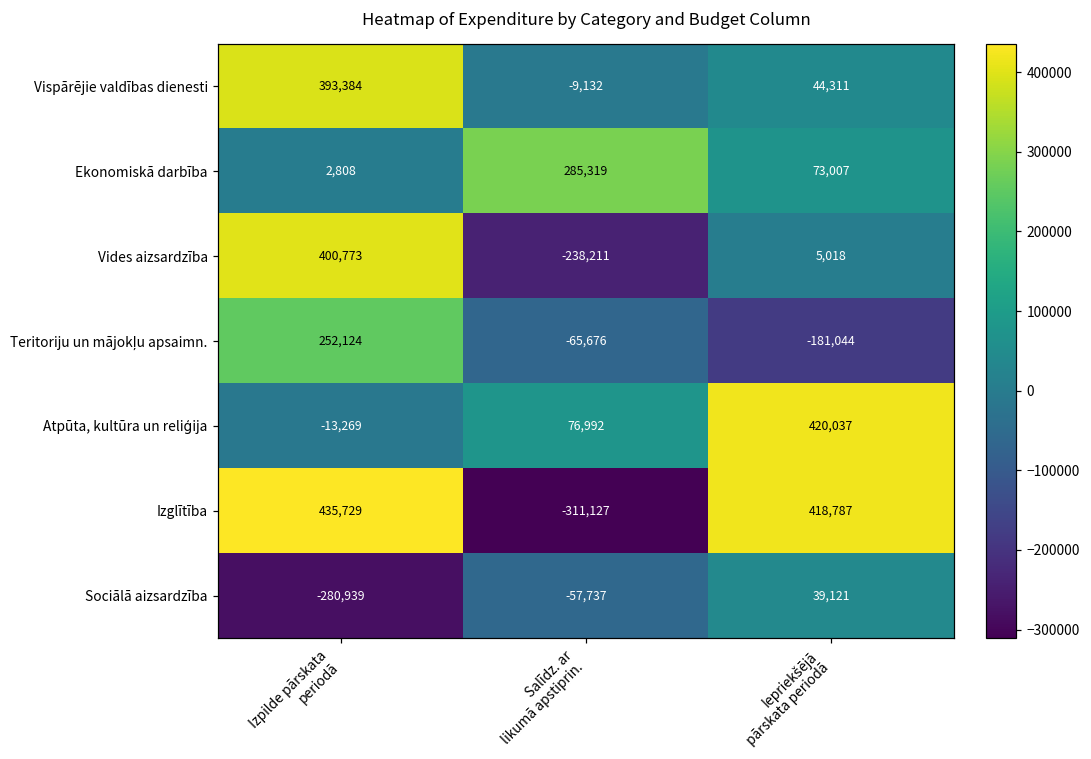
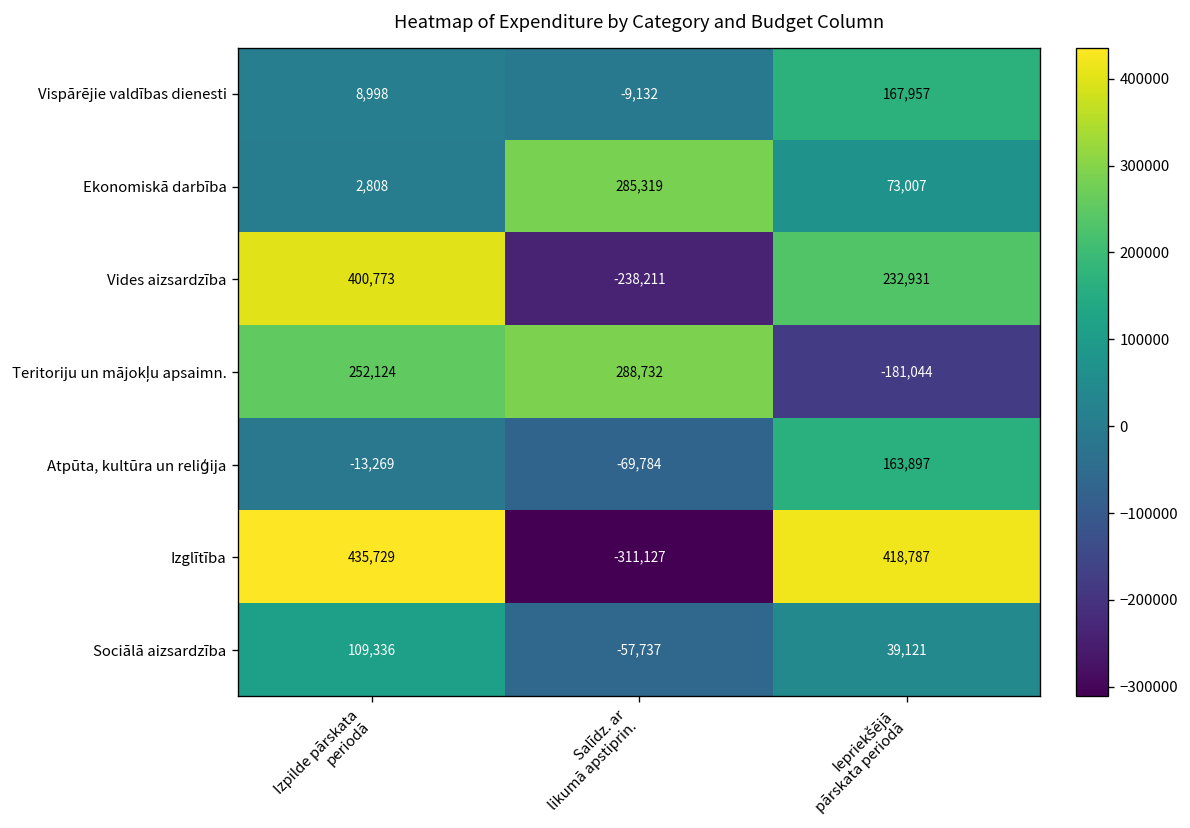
Vispārējie valdības dienesti, Izpilde pārskata periodā: 393,384 -> 8,998
Vispārējie valdības dienesti, Iepriekšējā pārskata periodā: 44,311 -> 167,957
Vides aizsardzība, Iepriekšējā pārskata periodā: 5,018 -> 232,931
Teritoriju un mājokļu apsaimn., Salīdz. ar likumā apstiprin.: -65,676 -> 288,732
Atpūta, kultūra un reliģija, Salīdz. ar likumā apstiprin.: 76,992 -> -69,784
Atpūta, kultūra un reliģija, Iepriekšējā pārskata periodā: 420,037 -> 163,897
Sociālā aizsardzība, Izpilde pārskata periodā: -280,939 -> 109,336
